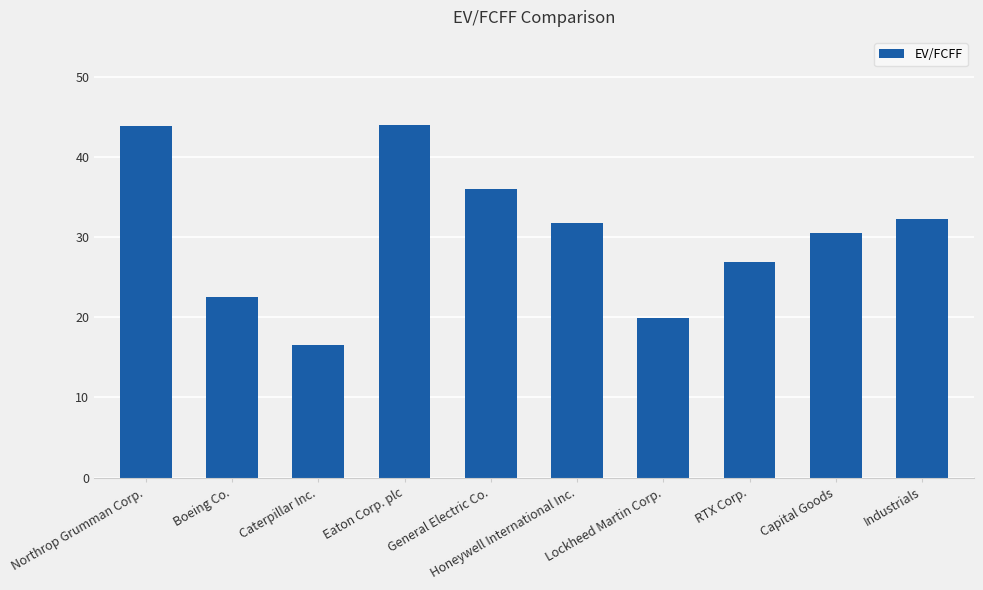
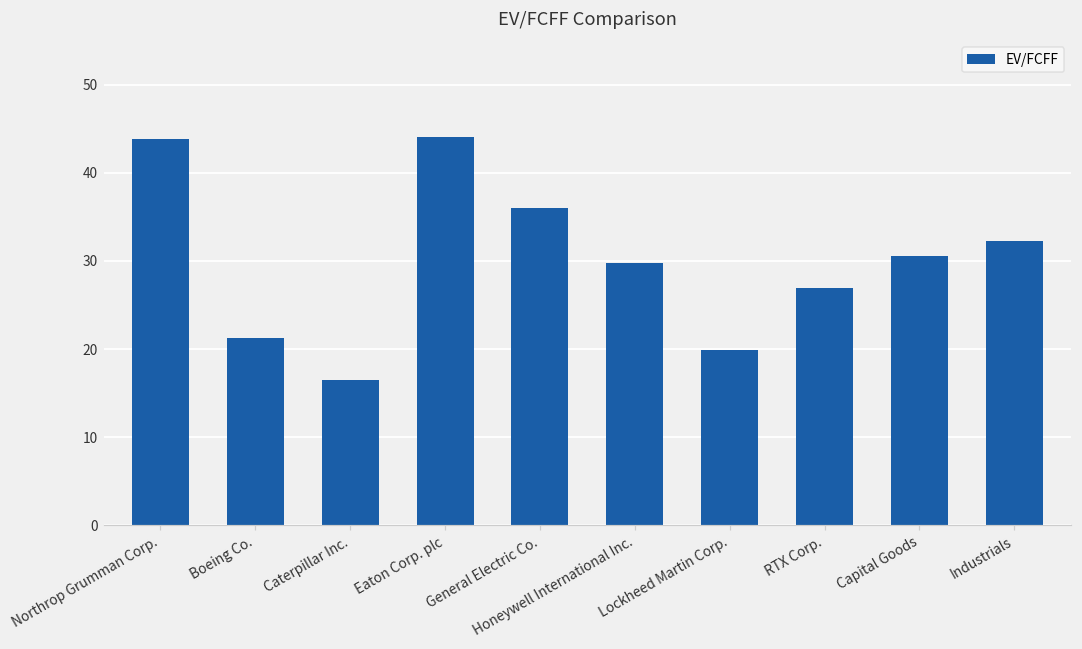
Boeing Co.: 23 -> 21
Honeywell International Inc.: 32 -> 30
